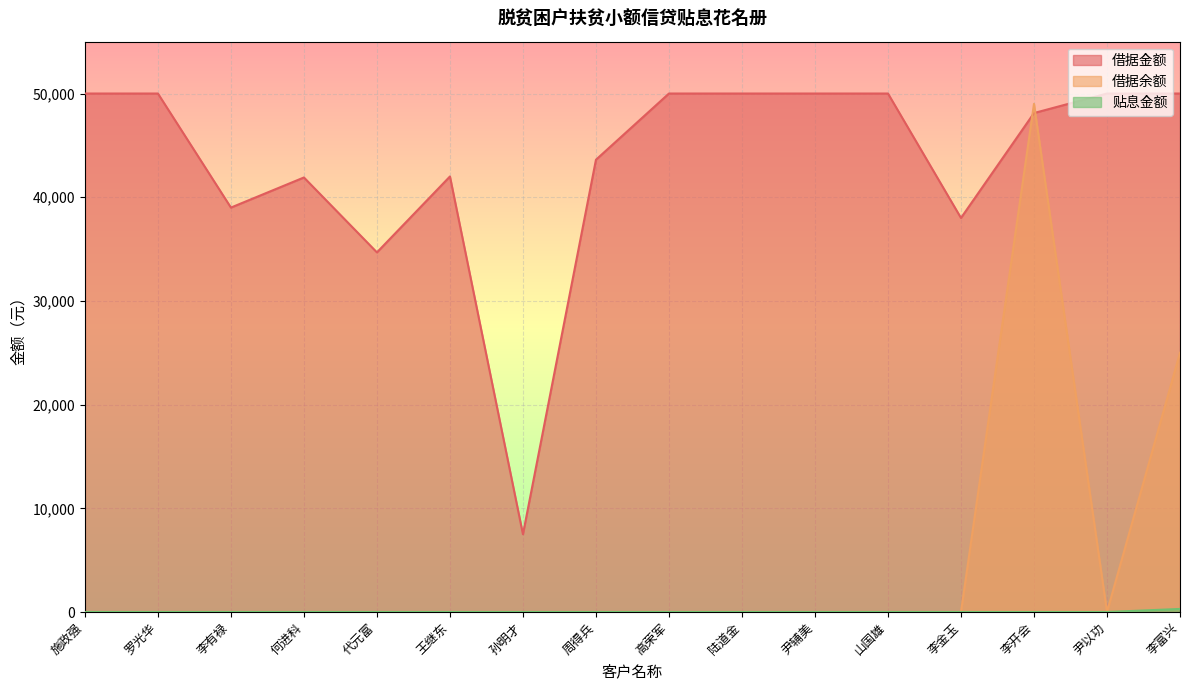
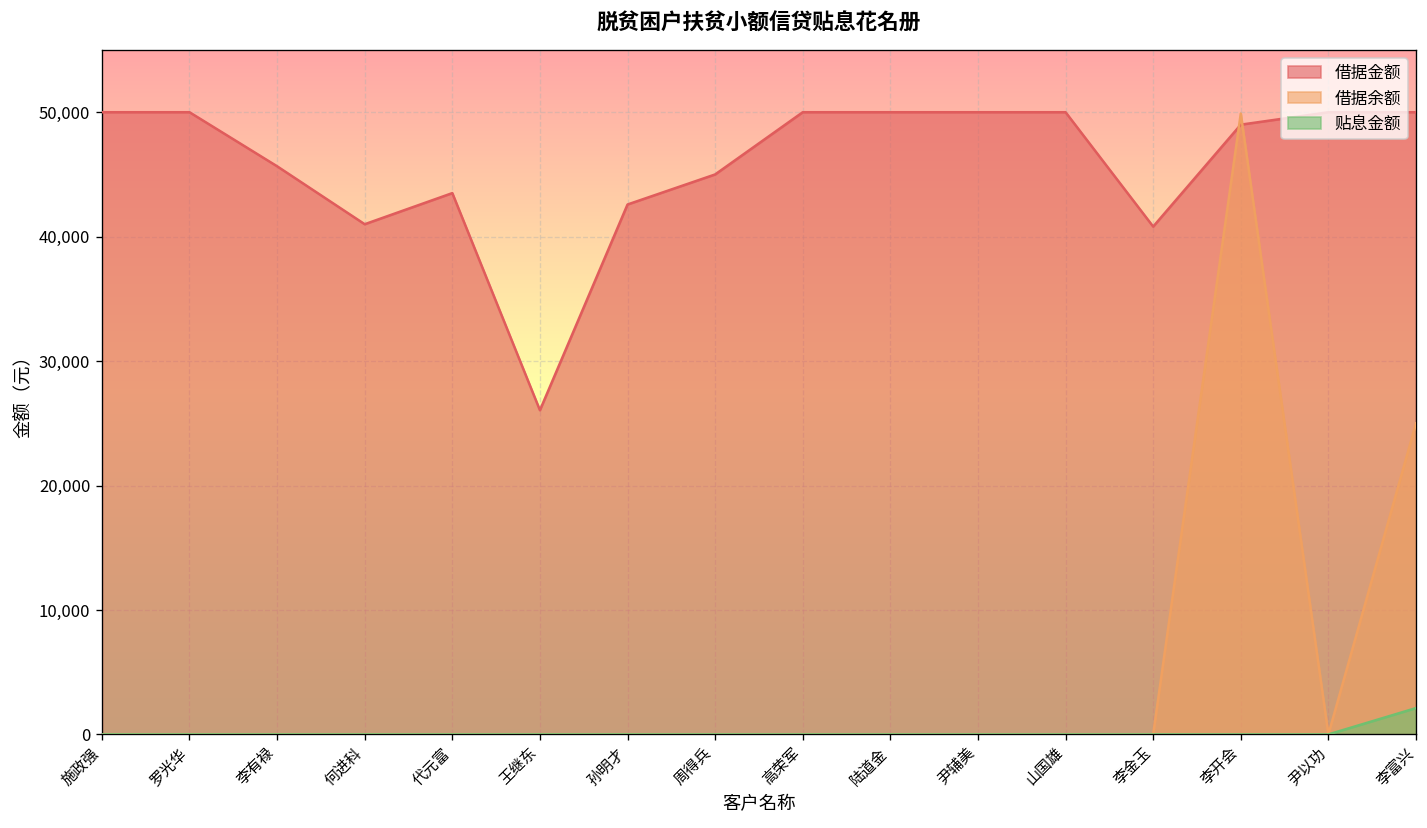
借据金额, 李有禄: 39,000 -> 45,700
借据金额, 何进科: 41,900 -> 41,000
借据金额, 代元富: 34,700 -> 43,500
借据金额, 王继东: 42,000 -> 26,100
借据金额, 孙明才: 7,500 -> 42,600
借据金额, 周得兵: 43,600 -> 45,000
借据金额, 李金玉: 38,000 -> 40,800
借据金额, 李开会: 48,100 -> 49,000
借据余额, 李开会: 49,000 -> 49,900
贴息金额, 李富兴: 300 -> 2,100
